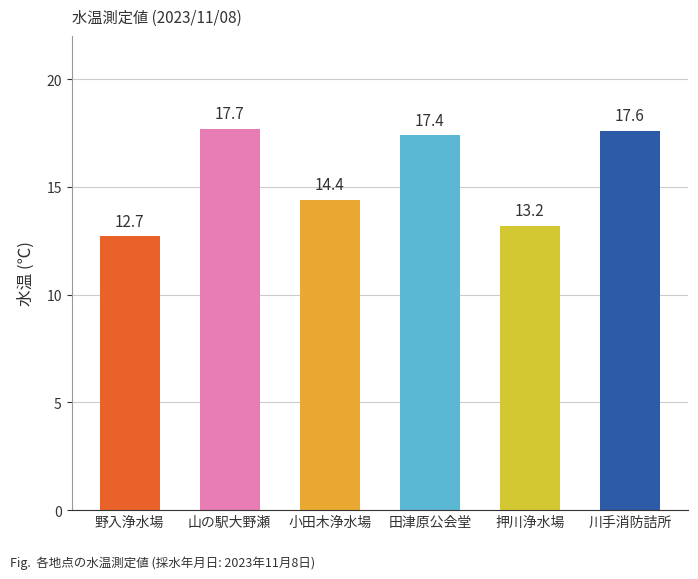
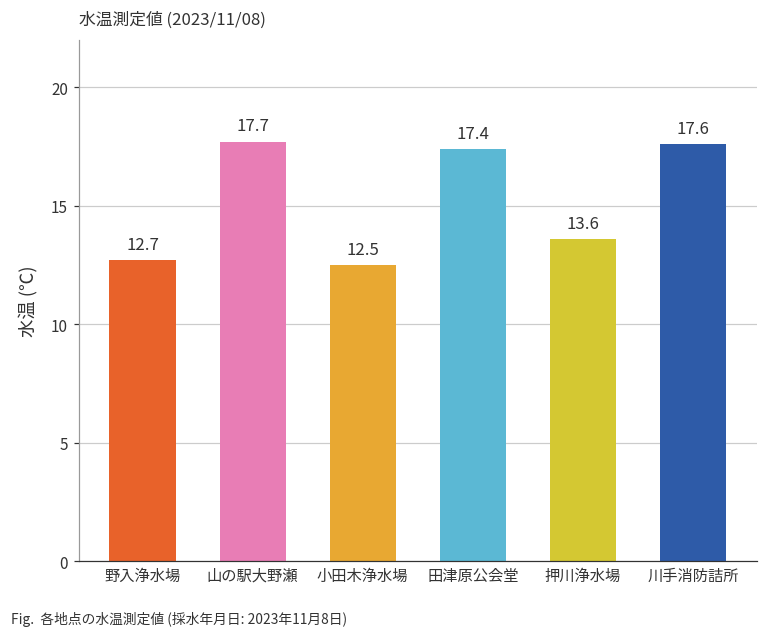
小田木浄水場: 14.4 -> 12.5
押川浄水場: 13.2 -> 13.6
